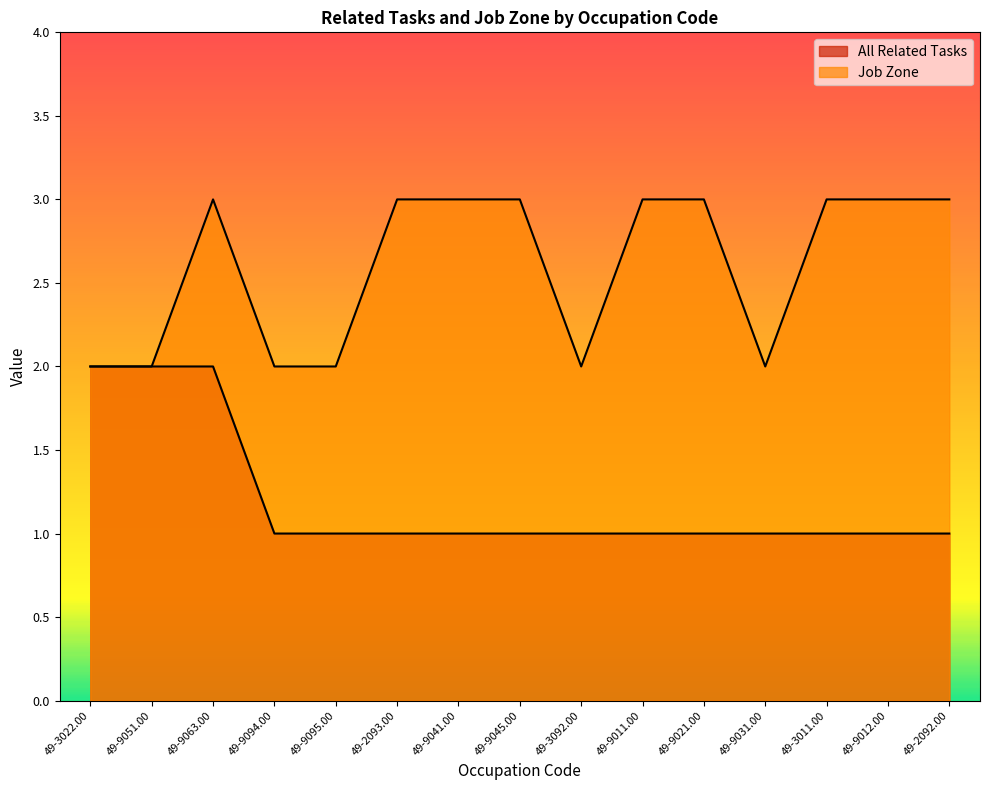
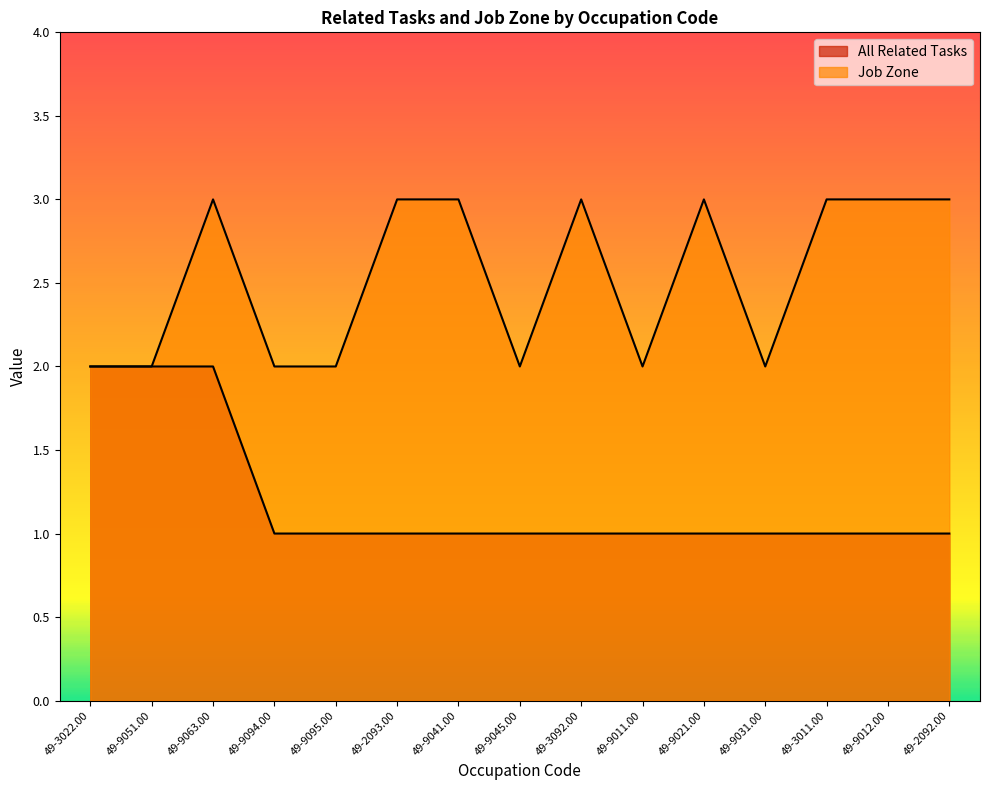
Job Zone, 49-9045.00: 3 -> 2
Job Zone, 49-3092.00: 2 -> 3
Job Zone, 49-9011.00: 3 -> 2
